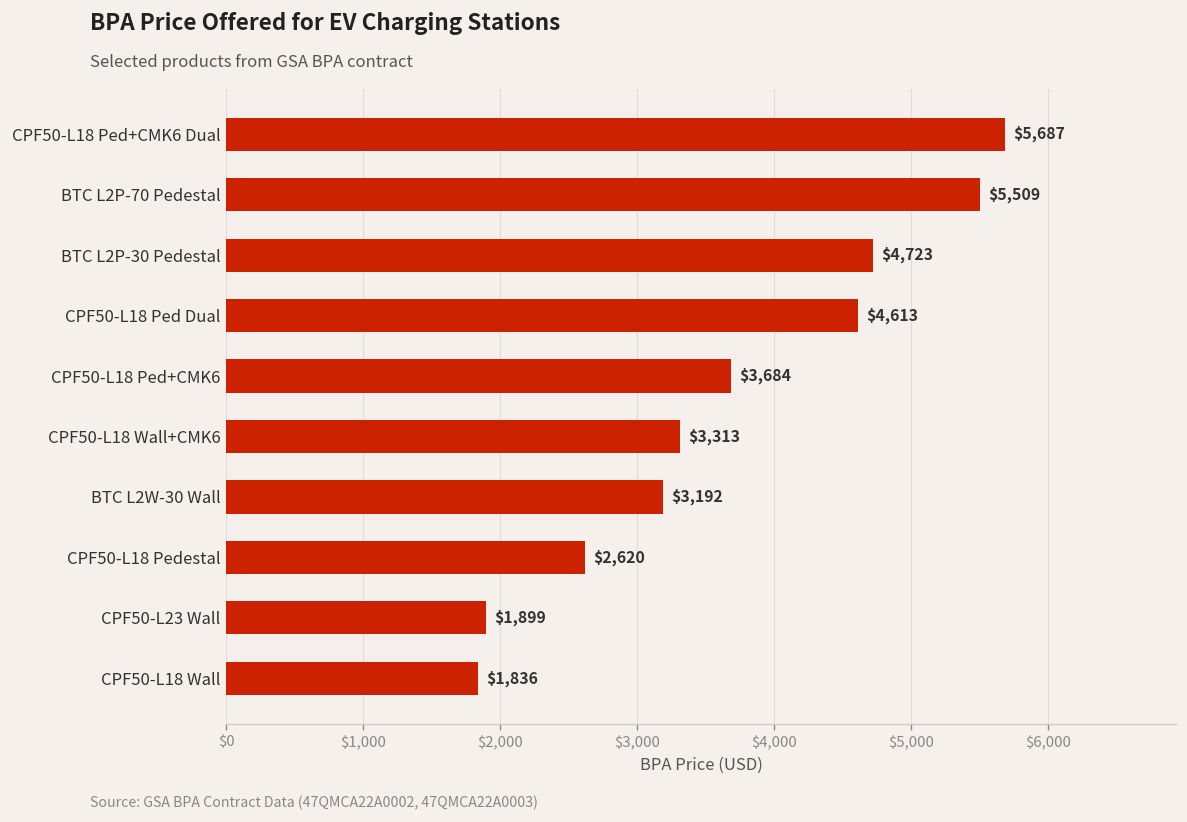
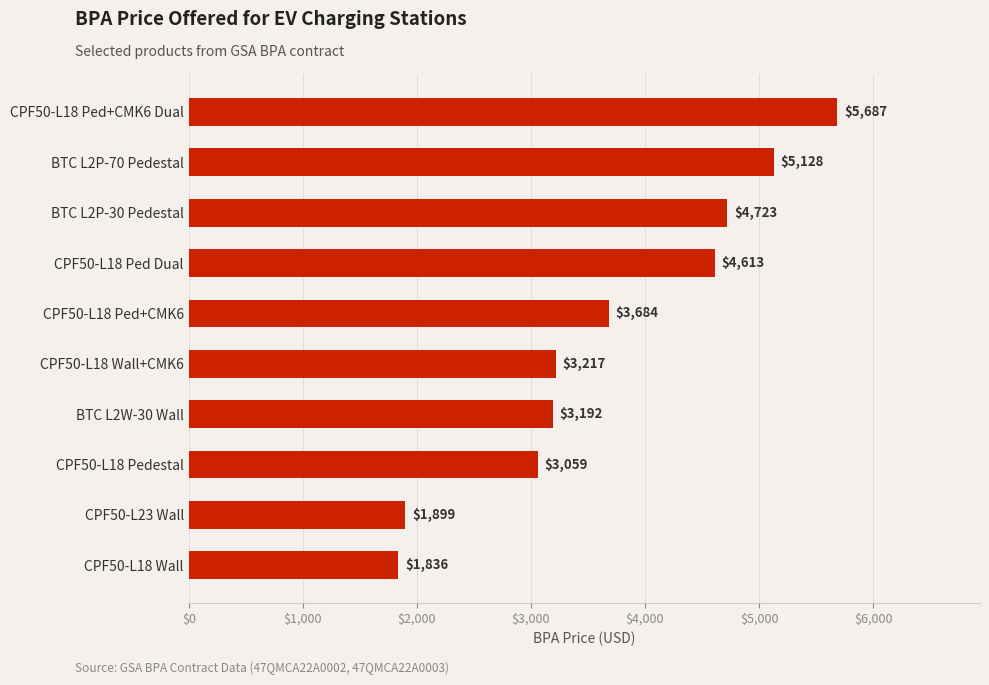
BTC L2P-70 Pedestal: $5,509 -> $5,128
CPF50-L18 Wall+CMK6: $3,313 -> $3,217
CPF50-L18 Pedestal: $2,620 -> $3,059
